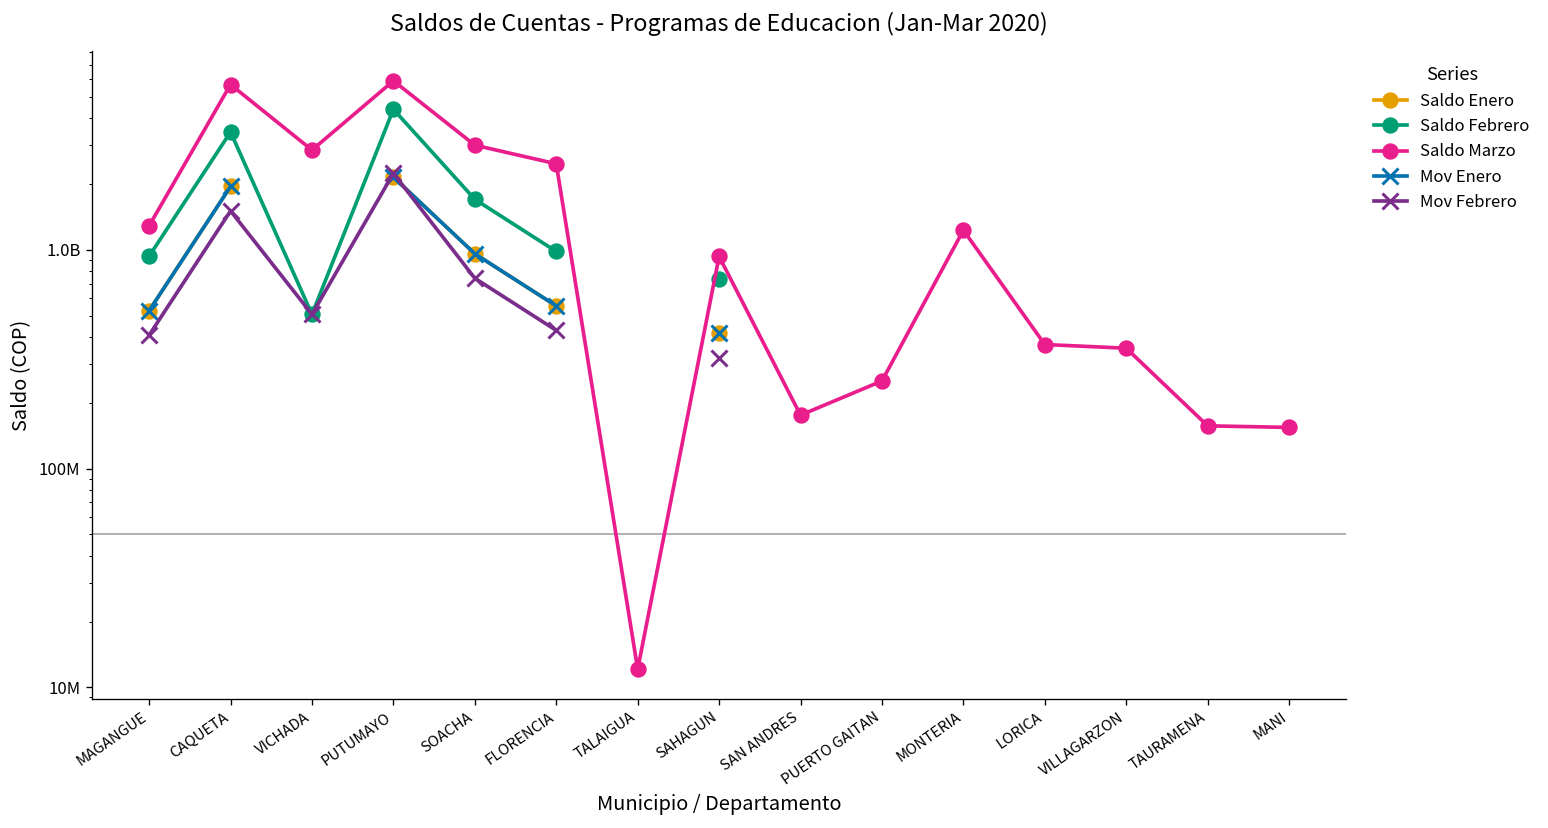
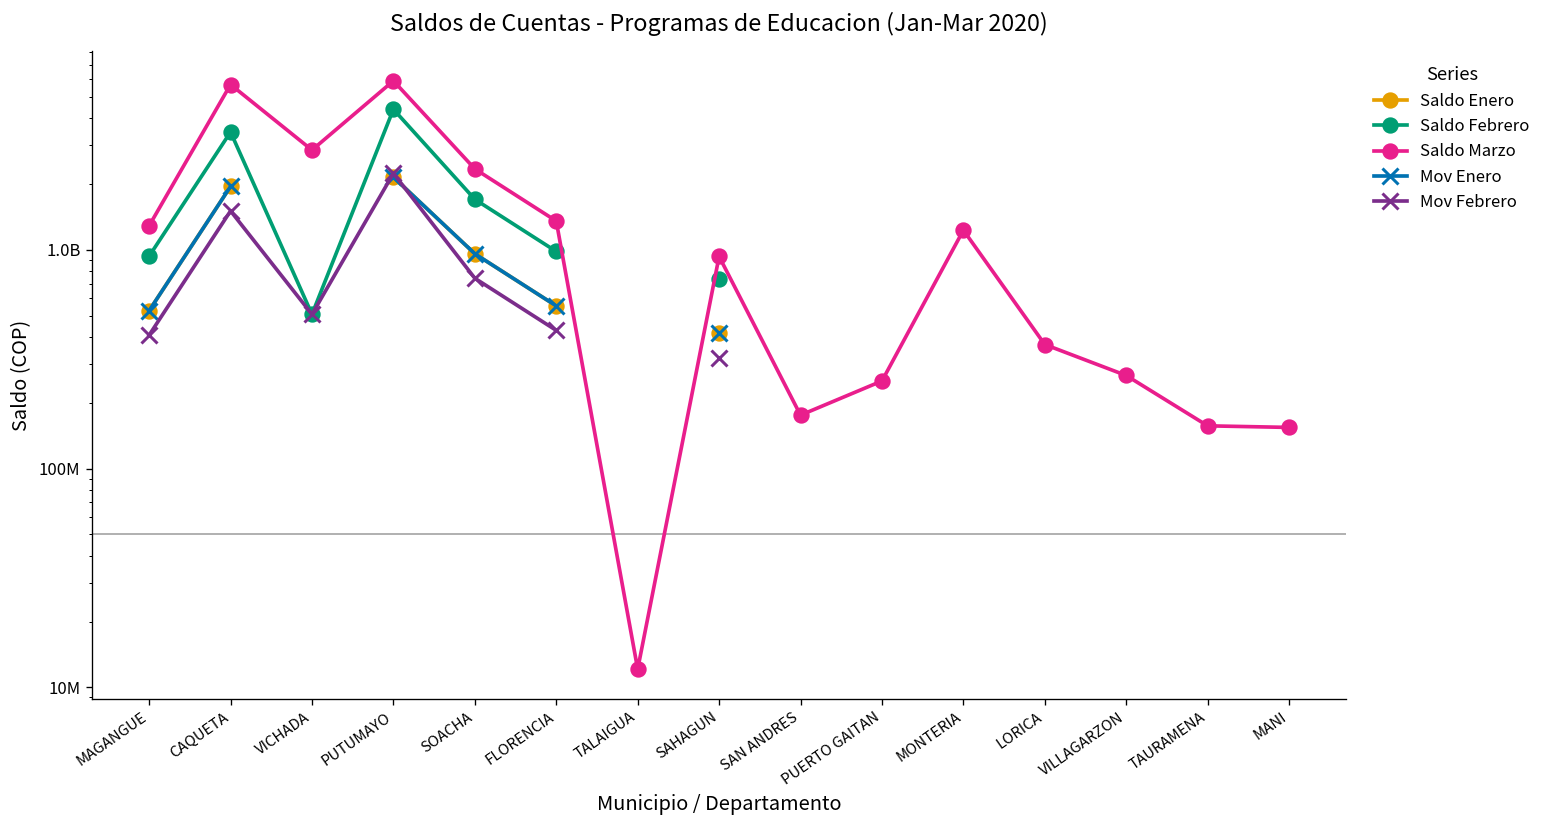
Saldo Marzo, SOACHA: 3000000000 -> 2300000000
Saldo Marzo, FLORENCIA: 2500000000 -> 1400000000
Saldo Marzo, VILLAGARZON: 350000000 -> 270000000
